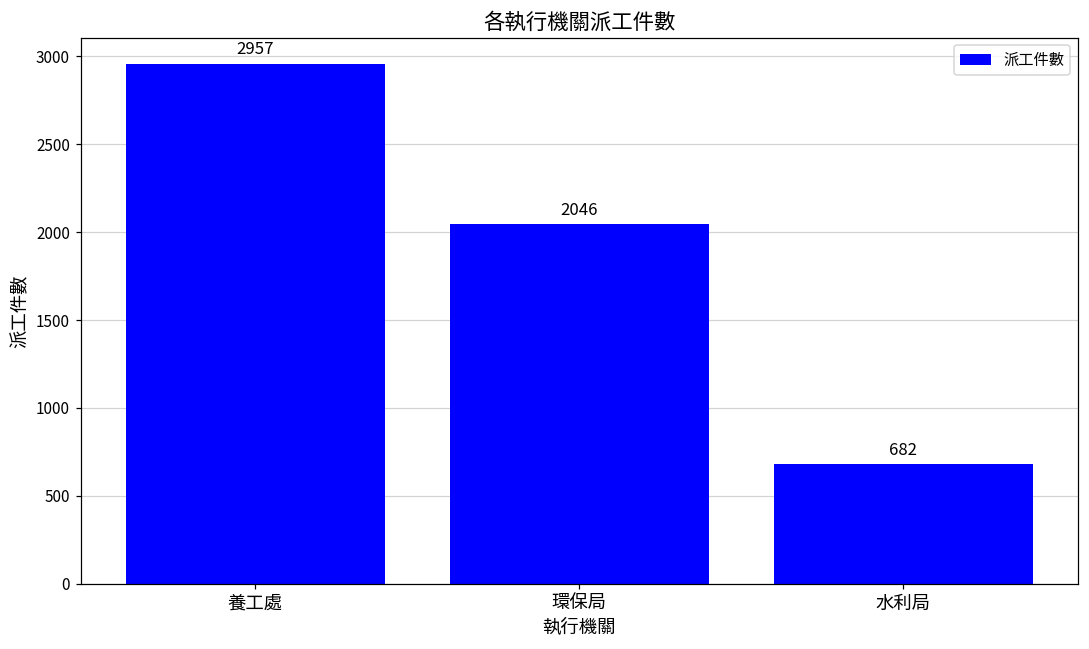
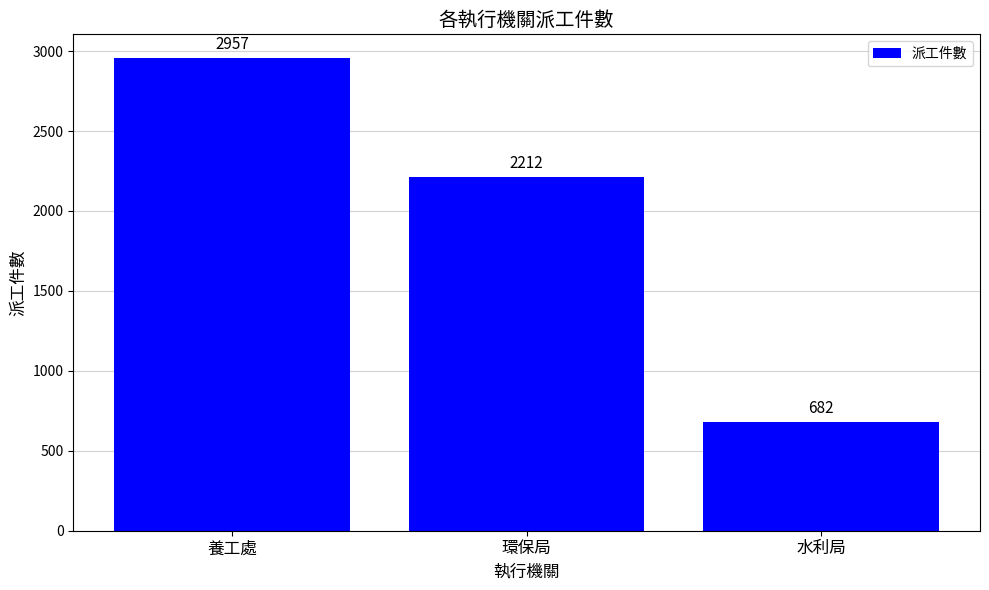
環保局: 2046 -> 2212
